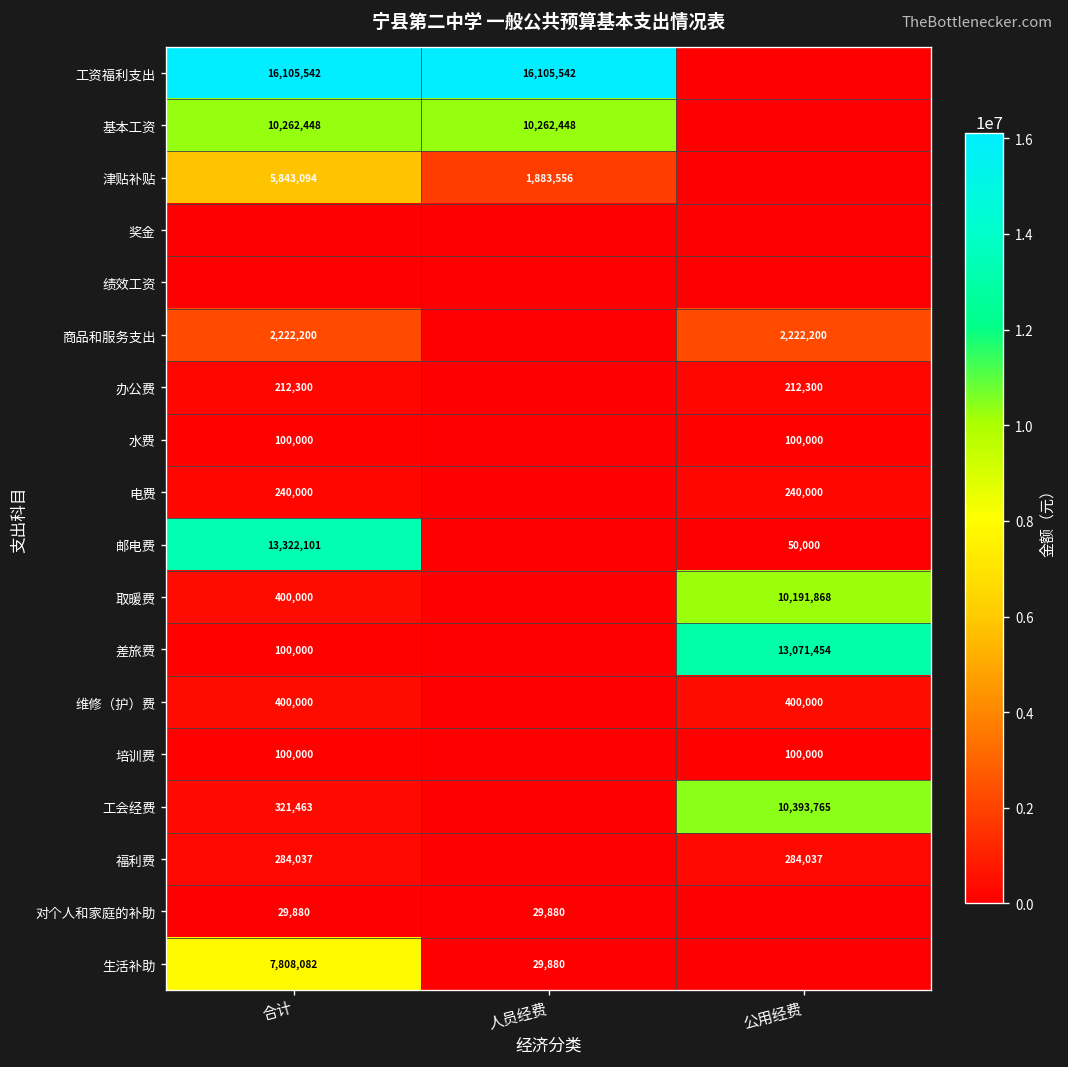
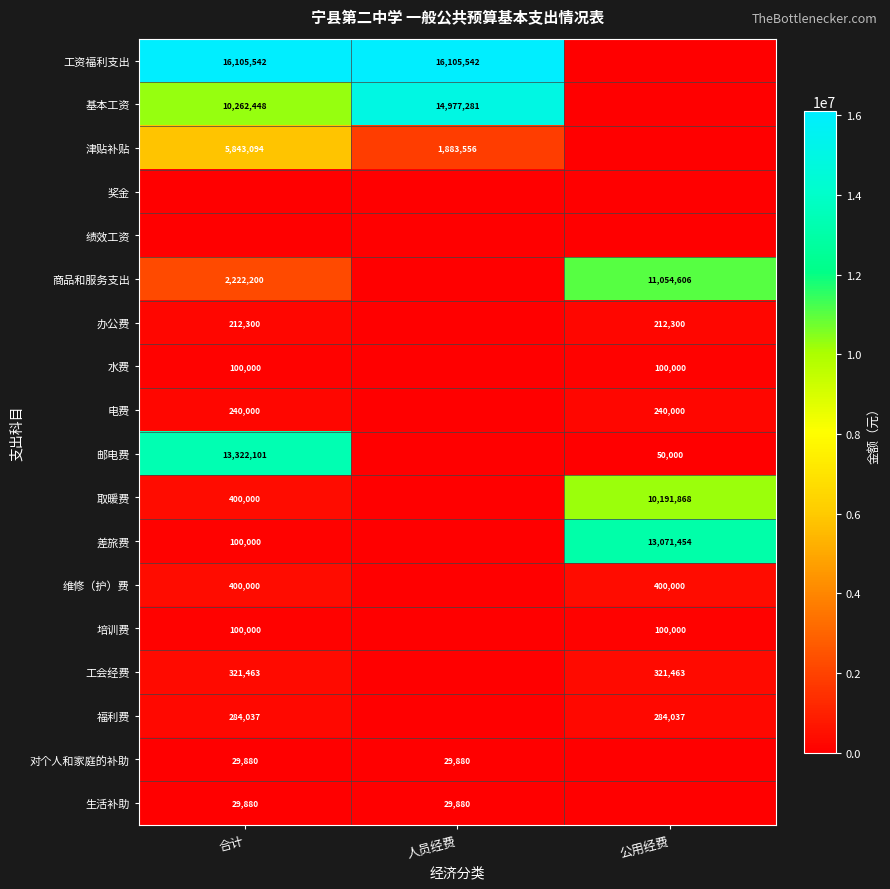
基本工资, 人员经费: 10,262,448 -> 14,977,281
商品和服务支出, 公用经费: 2,222,200 -> 11,054,606
工会经费, 公用经费: 10,393,765 -> 321,463
生活补助, 合计: 7,808,082 -> 29,880
